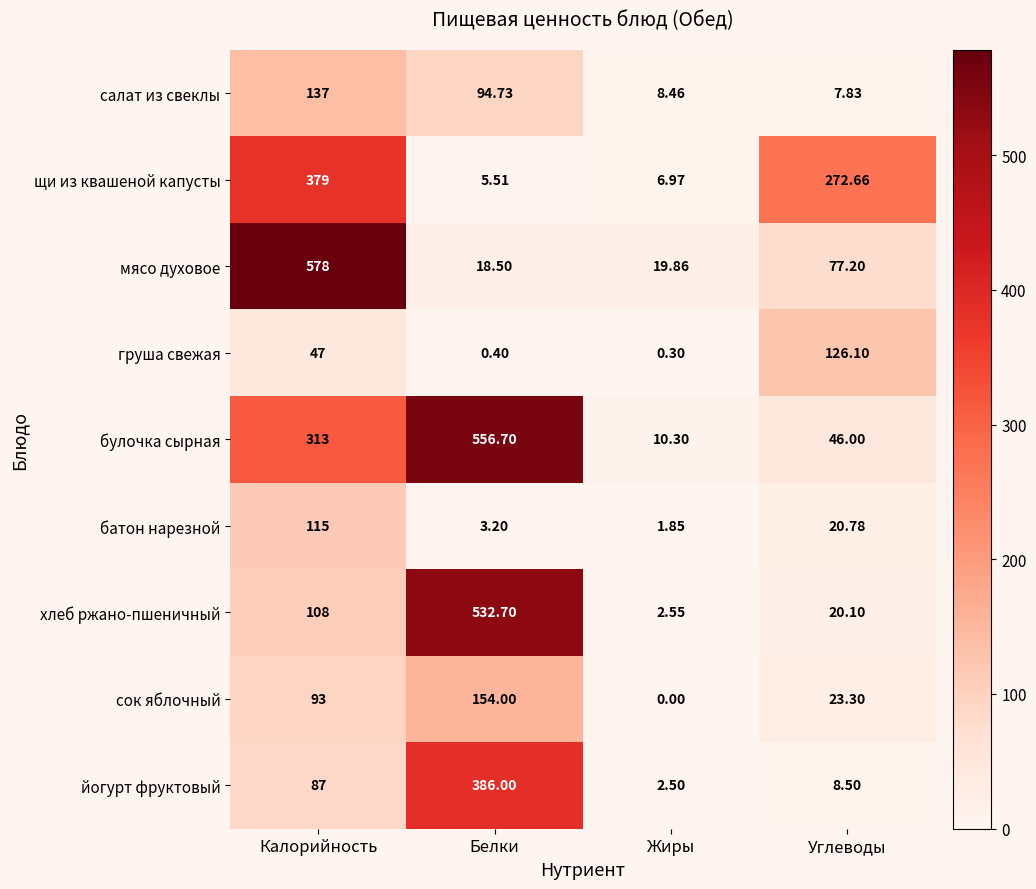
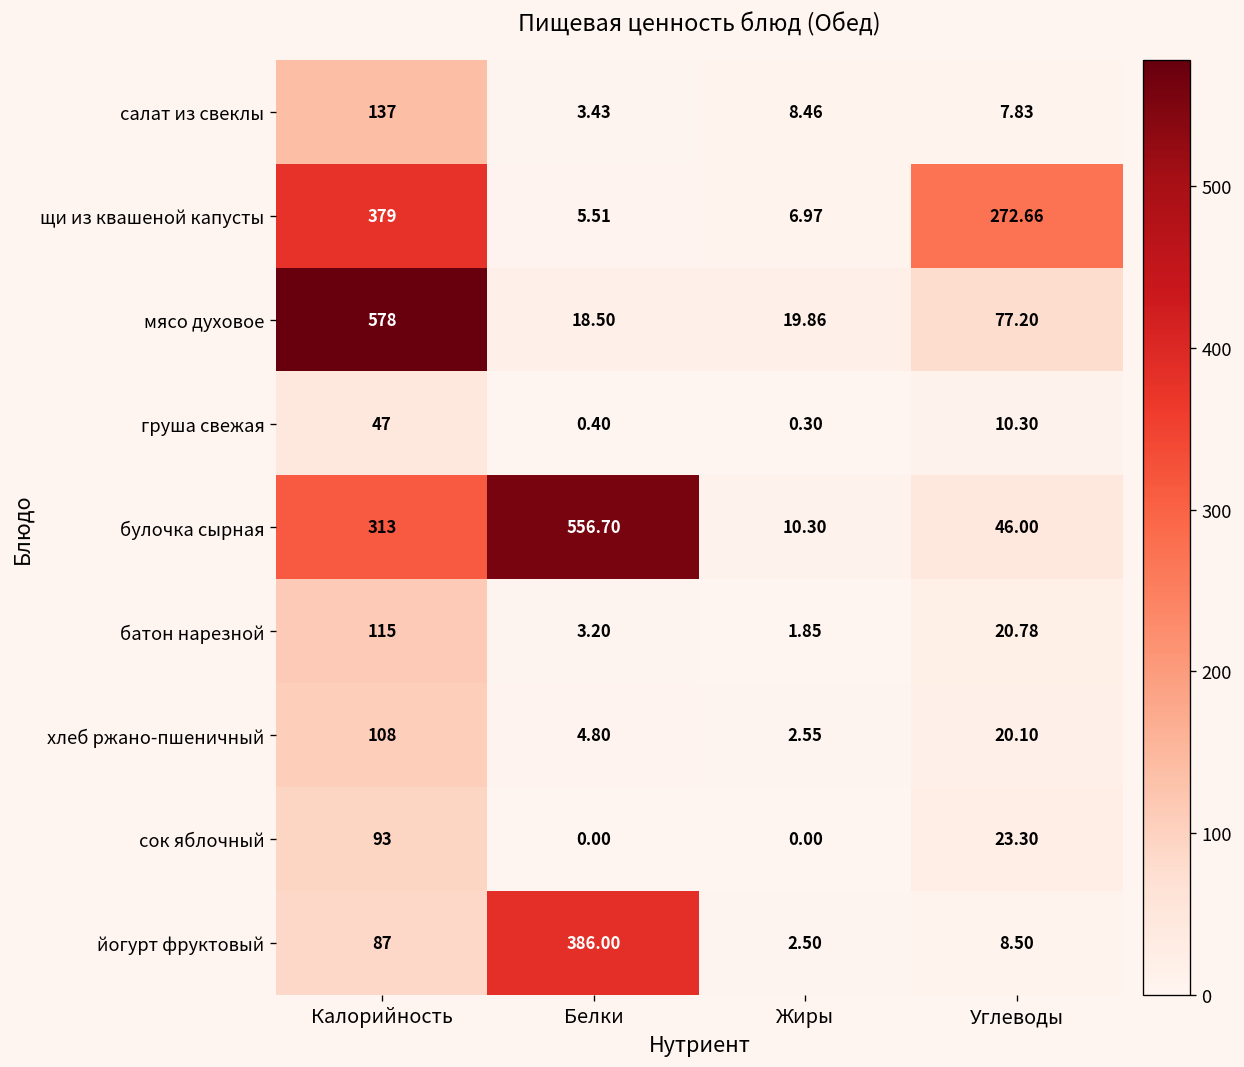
салат из свеклы, Белки: 94.73 -> 3.43
груша свежая, Углеводы: 126.10 -> 10.30
хлеб ржано-пшеничный, Белки: 532.70 -> 4.80
сок яблочный, Белки: 154.00 -> 0.00
